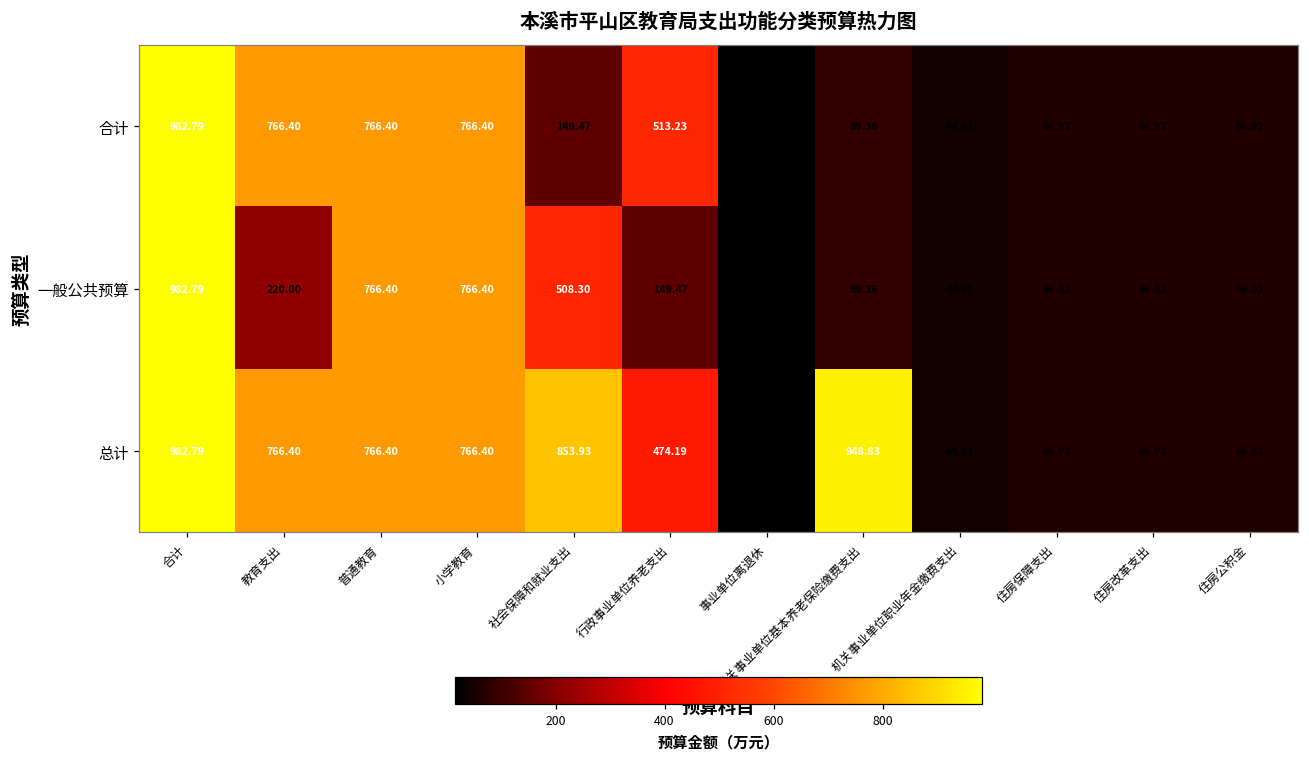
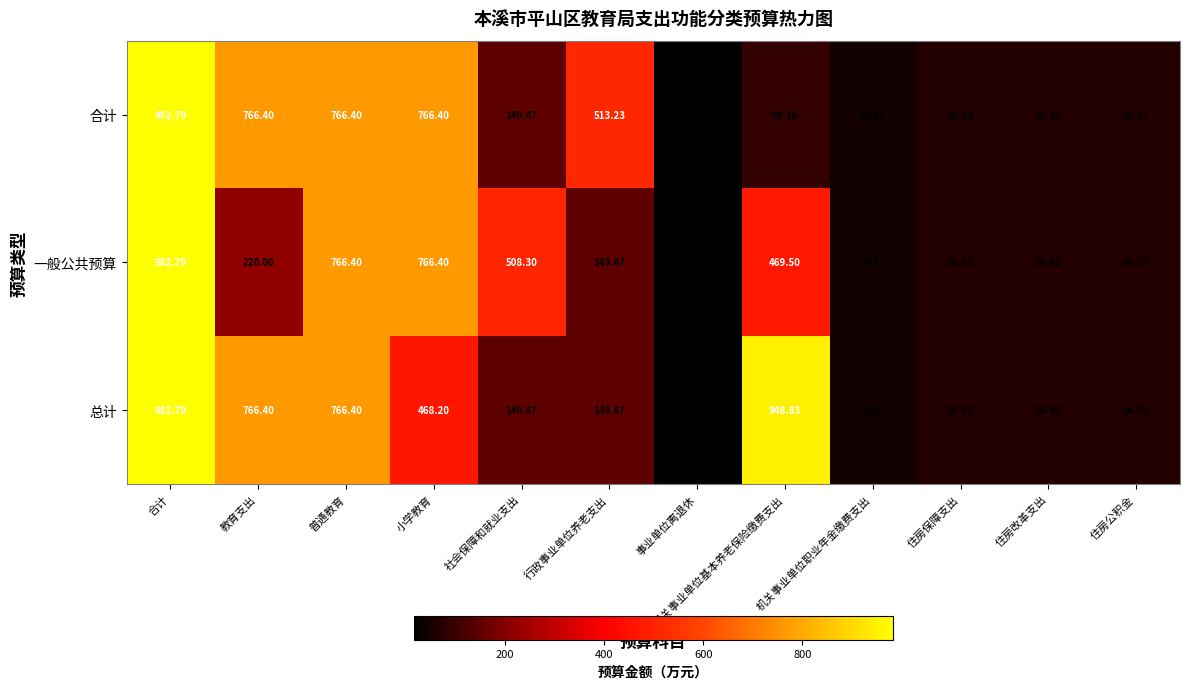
一般公共预算, 机关事业单位基本养老保险缴费支出: 89.36 -> 469.50
总计, 小学教育: 766.40 -> 468.20
总计, 社会保障和就业支出: 853.93 -> 149.47
总计, 行政事业单位养老支出: 474.19 -> 149.47
